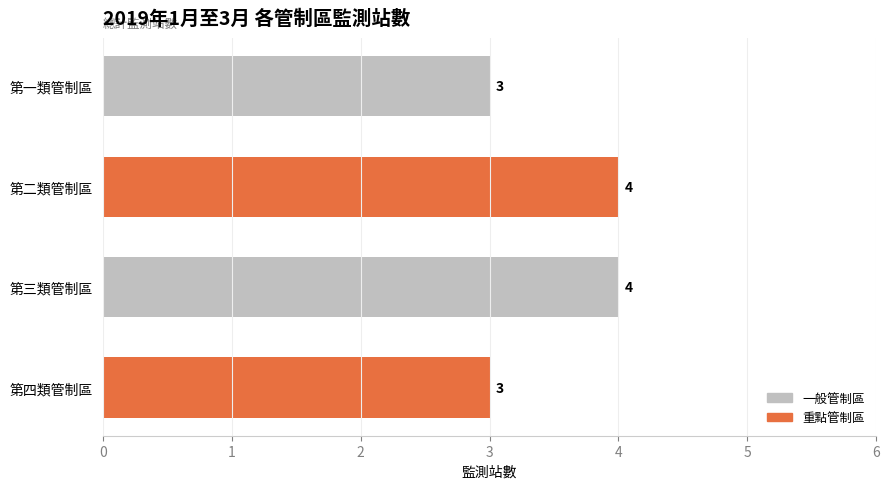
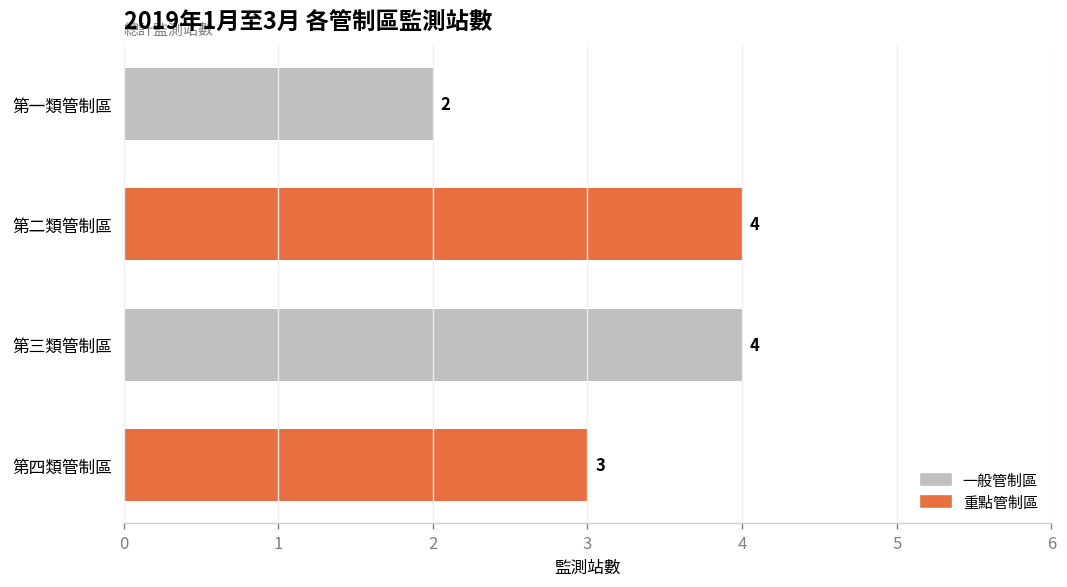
第一類管制區: 3 -> 2
